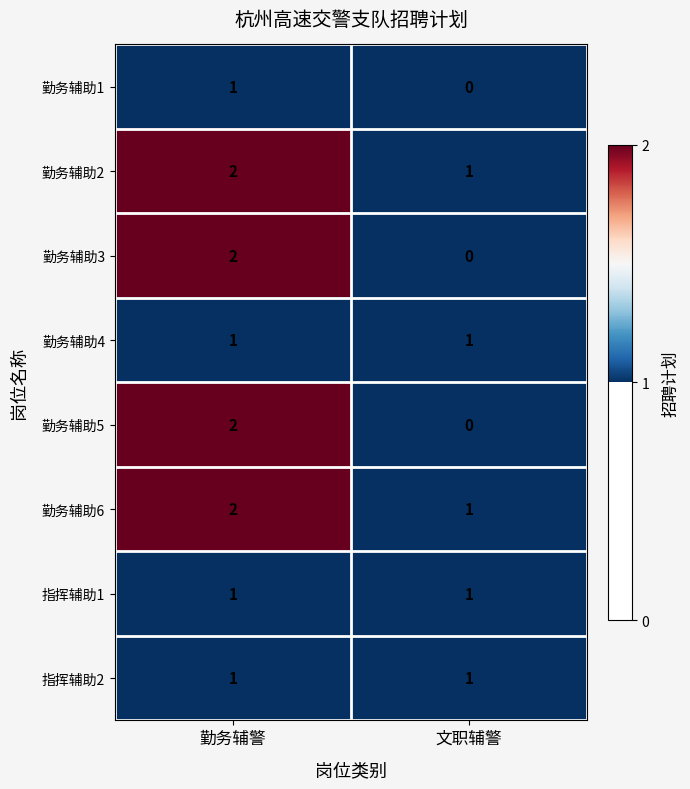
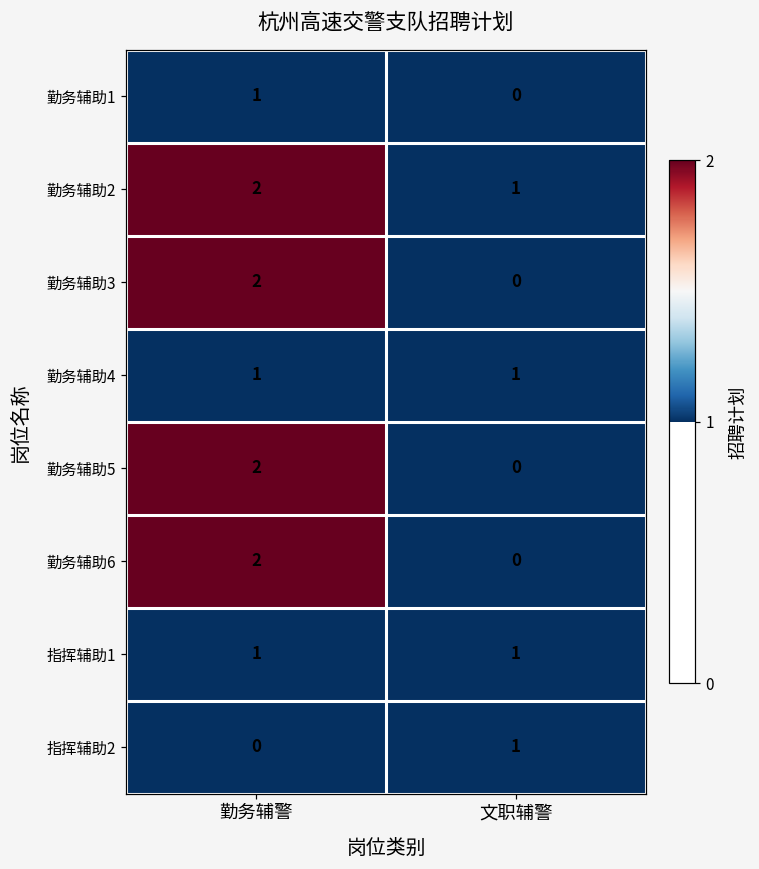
勤务辅助6, 文职辅警: 1 -> 0
指挥辅助2, 勤务辅警: 1 -> 0
